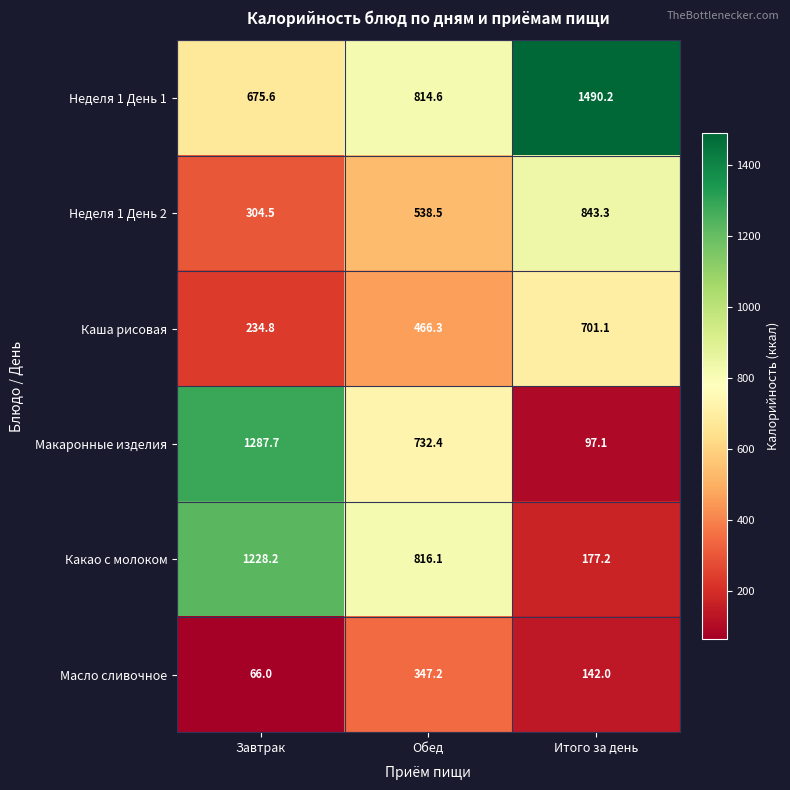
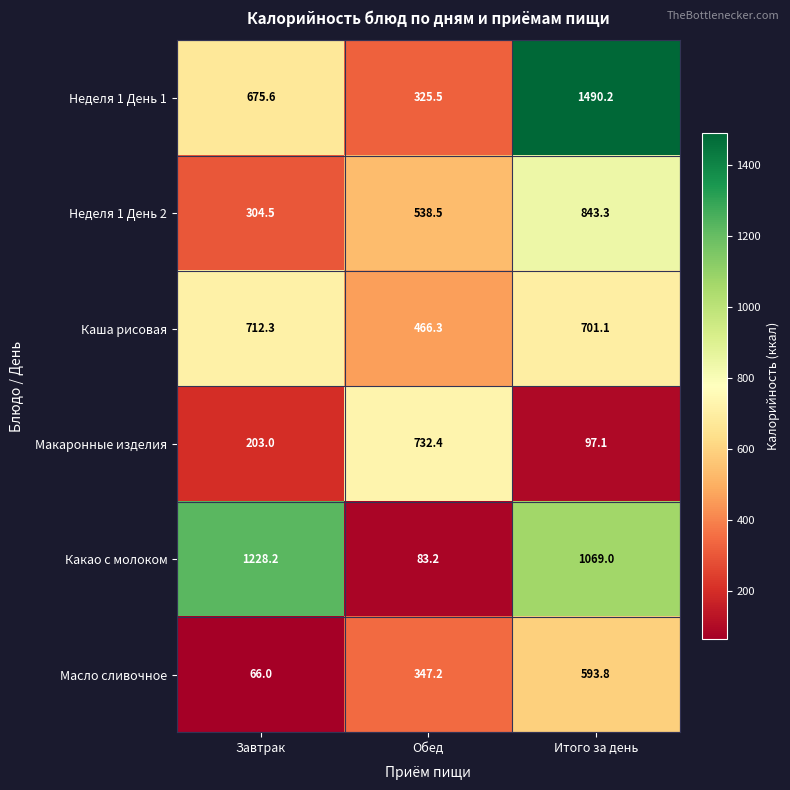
Неделя 1 День 1, Обед: 814.6 -> 325.5
Каша рисовая, Завтрак: 234.8 -> 712.3
Макаронные изделия, Завтрак: 1287.7 -> 203.0
Какао с молоком, Обед: 816.1 -> 83.2
Какао с молоком, Итого за день: 177.2 -> 1069.0
Масло сливочное, Итого за день: 142.0 -> 593.8
